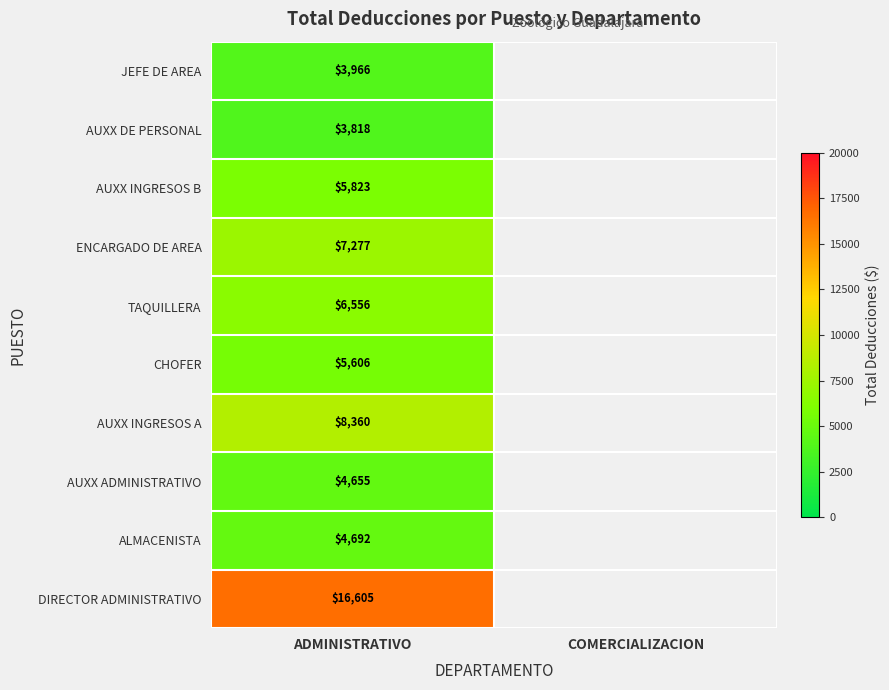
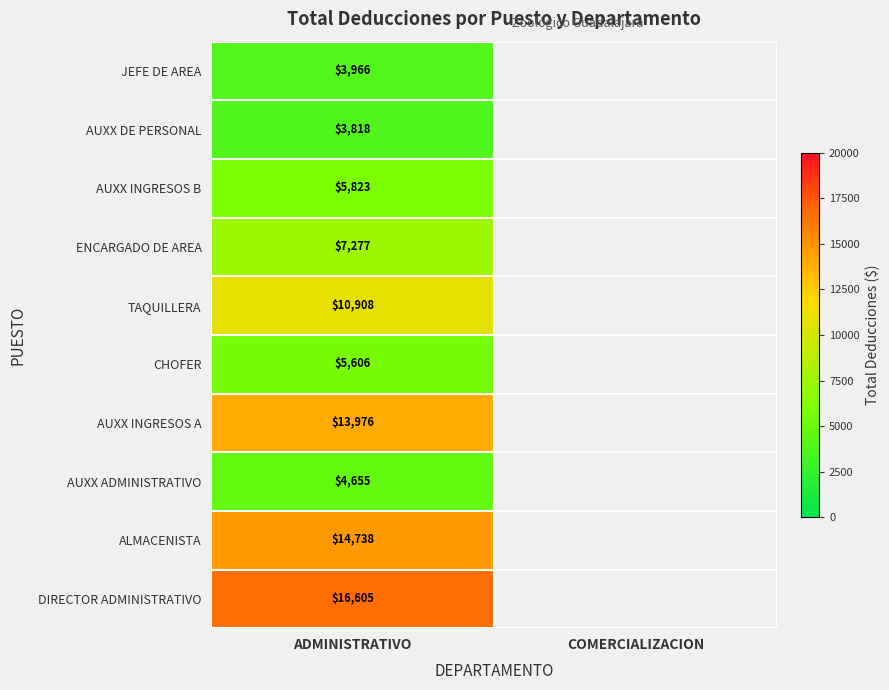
TAQUILLERA, ADMINISTRATIVO: $6,556 -> $10,908
AUXX INGRESOS A, ADMINISTRATIVO: $8,360 -> $13,976
ALMACENISTA, ADMINISTRATIVO: $4,692 -> $14,738
